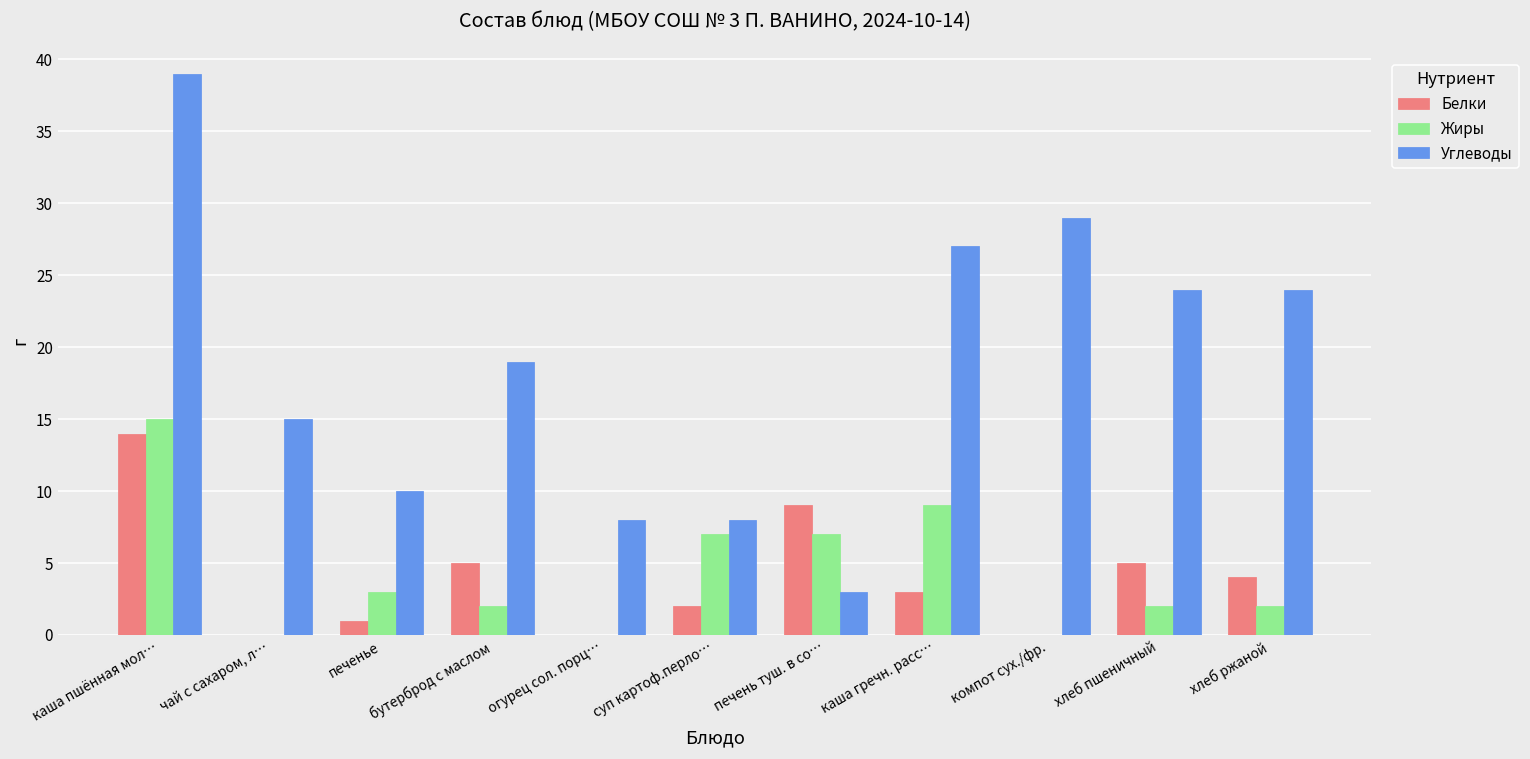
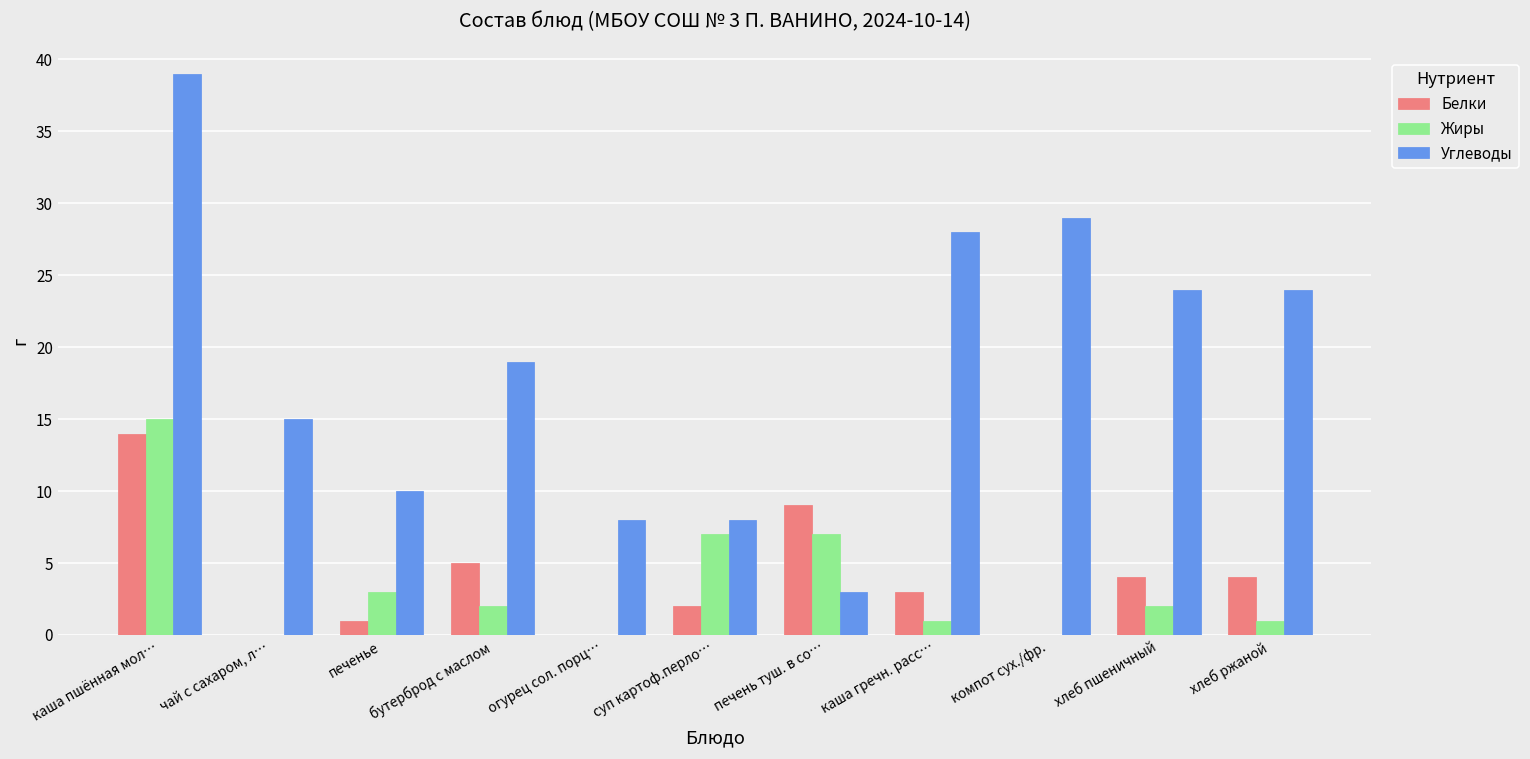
Жиры, каша гречн. расс…: 9 -> 1
Углеводы, каша гречн. расс…: 27 -> 28
Белки, хлеб пшеничный: 5 -> 4
Жиры, хлеб ржаной: 2 -> 1
